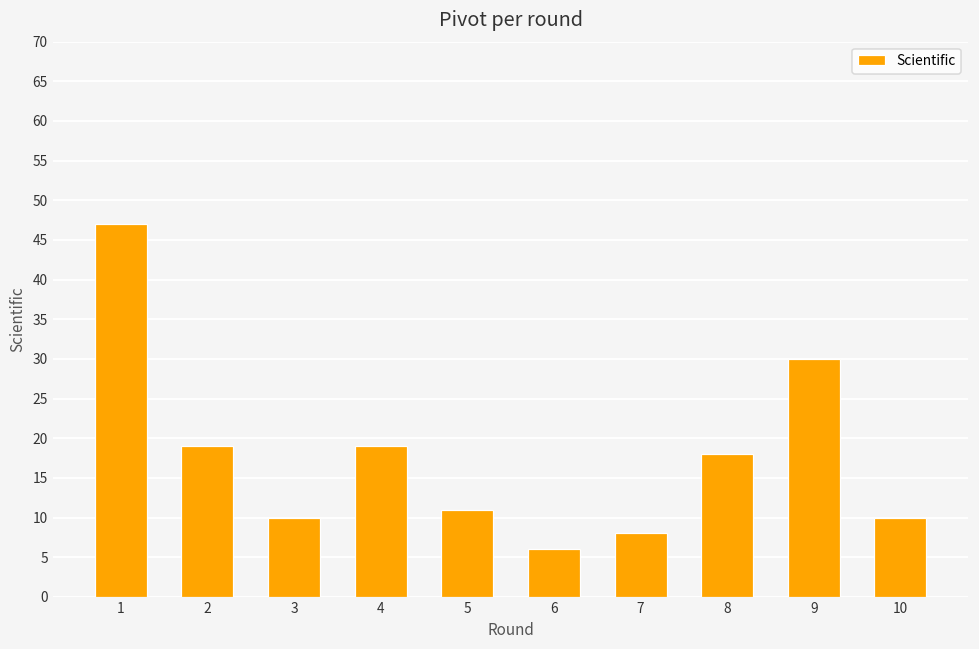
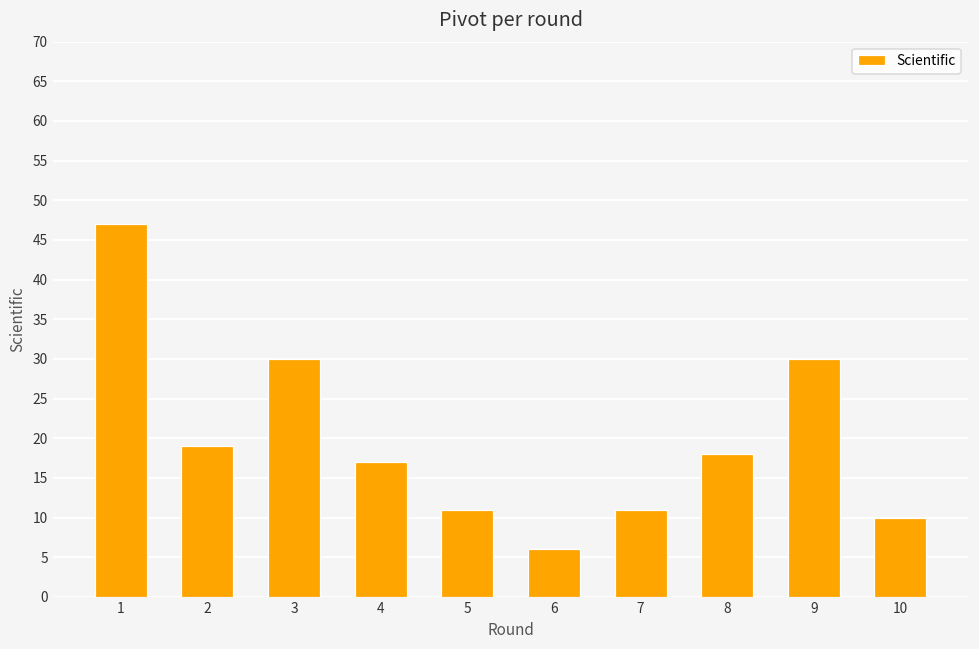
3: 10 -> 30
4: 19 -> 17
7: 8 -> 11
